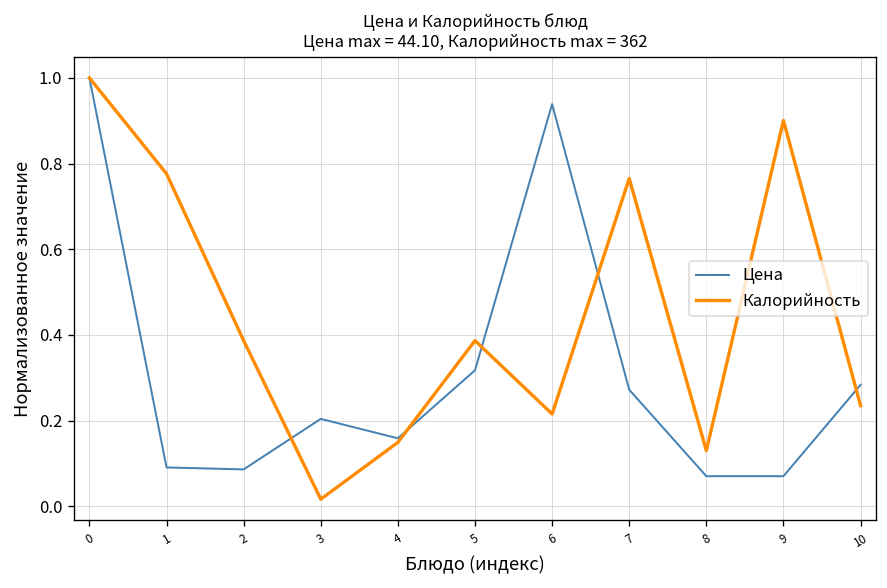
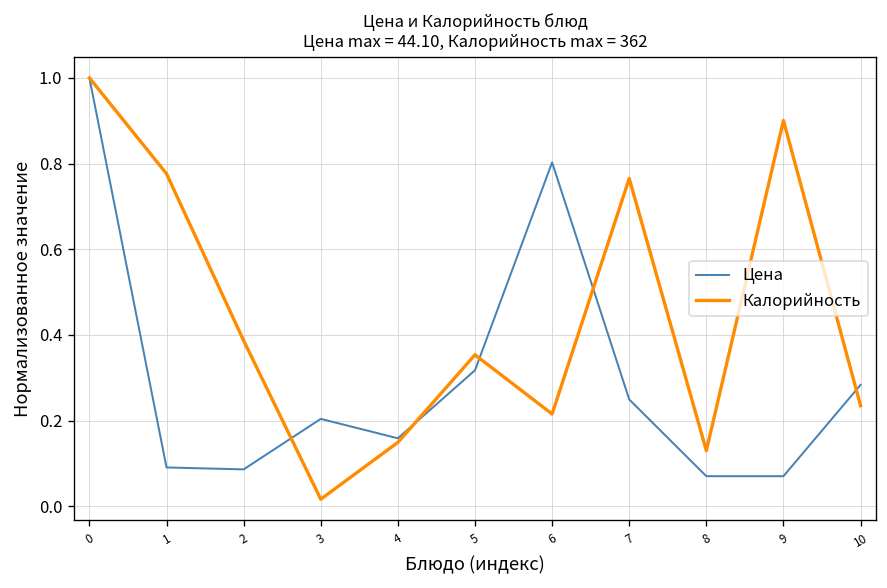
Калорийность, 5: 0.39 -> 0.35
Цена, 6: 0.94 -> 0.80
Цена, 7: 0.27 -> 0.25
